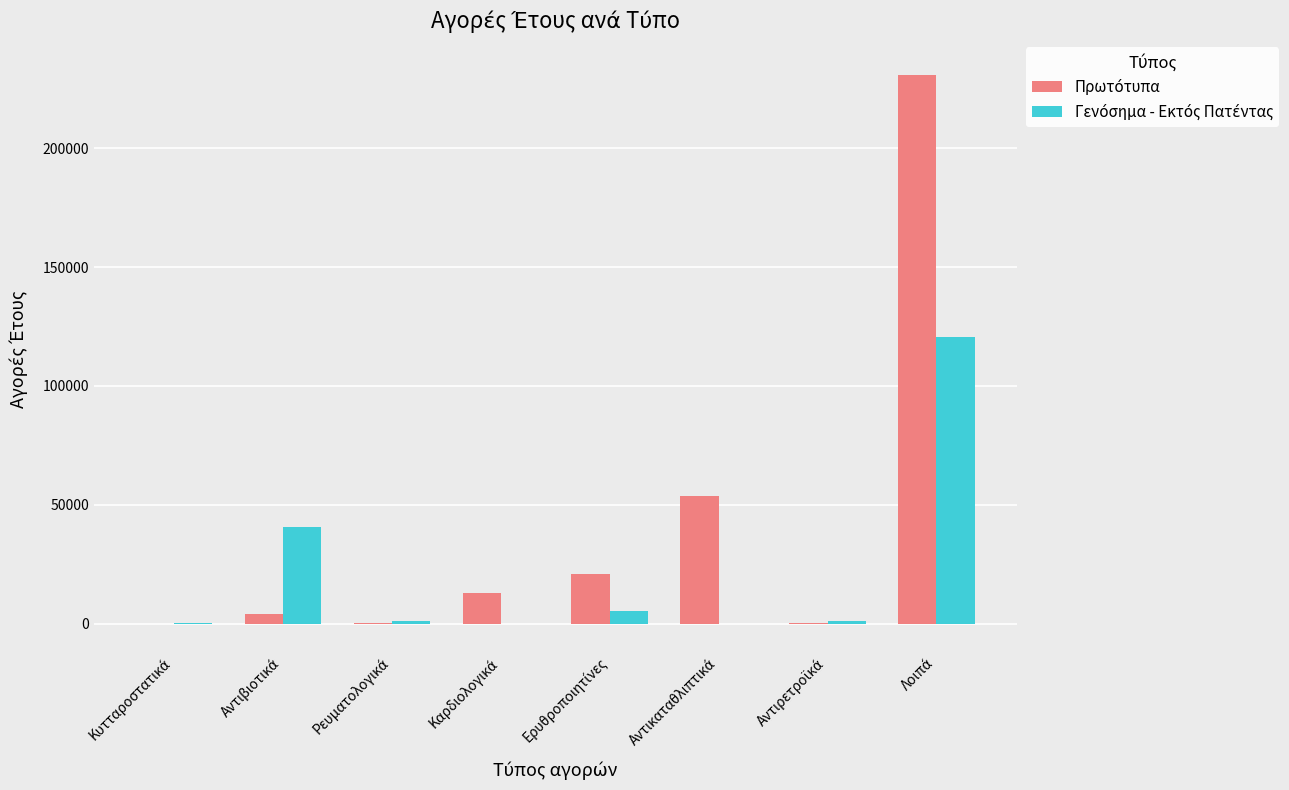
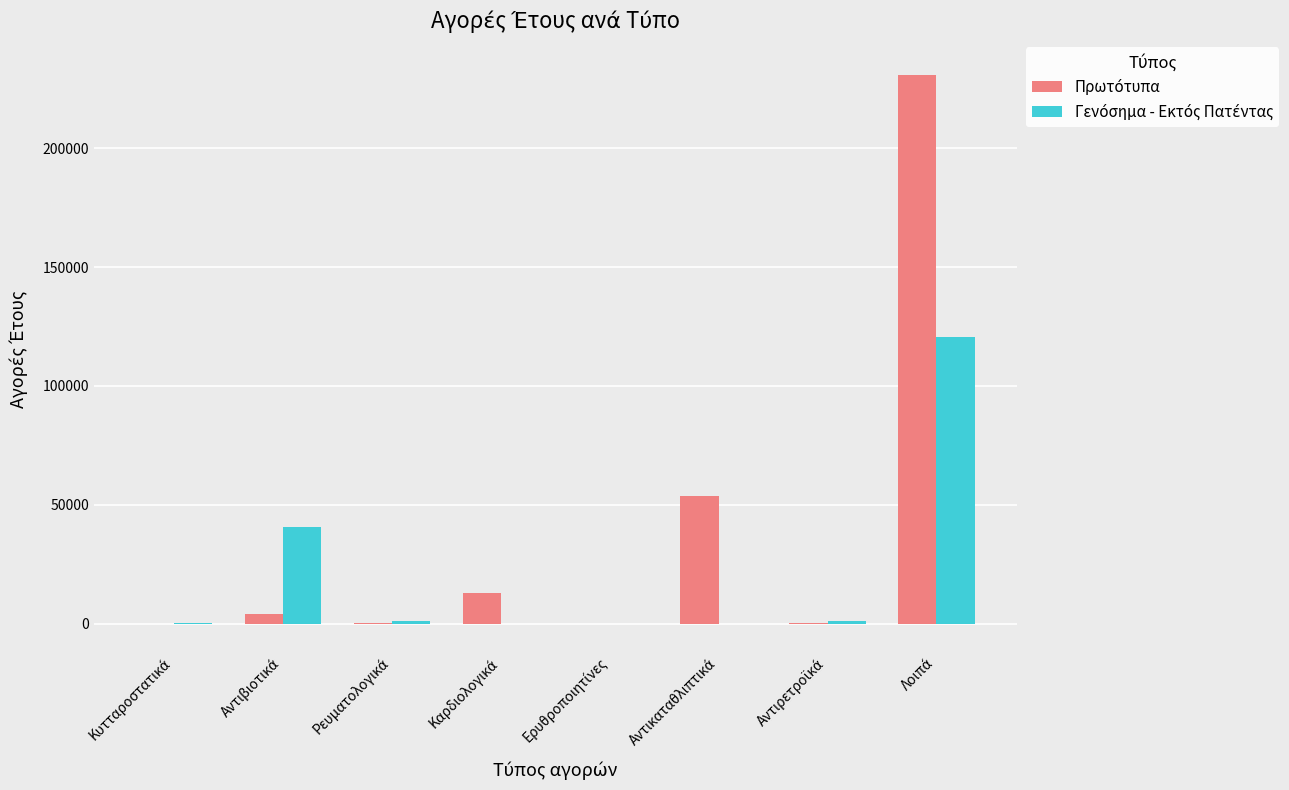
Πρωτότυπα, Ερυθροποιητίνες: 21000 -> 0
Γενόσημα - Εκτός Πατέντας, Ερυθροποιητίνες: 5000 -> 0
